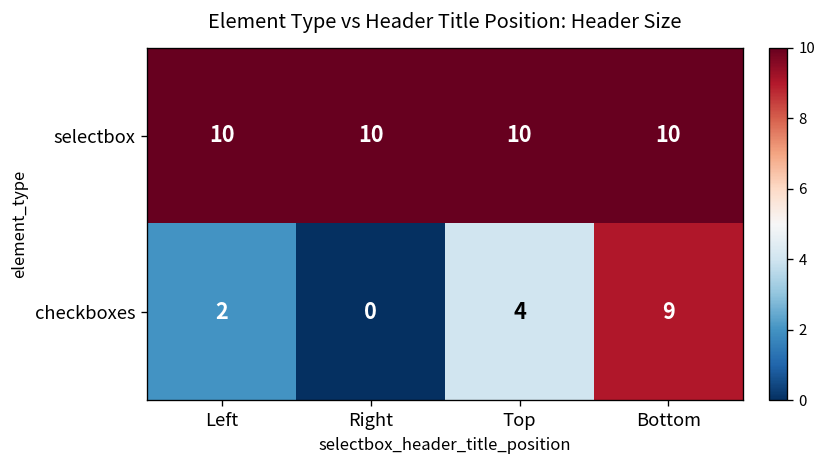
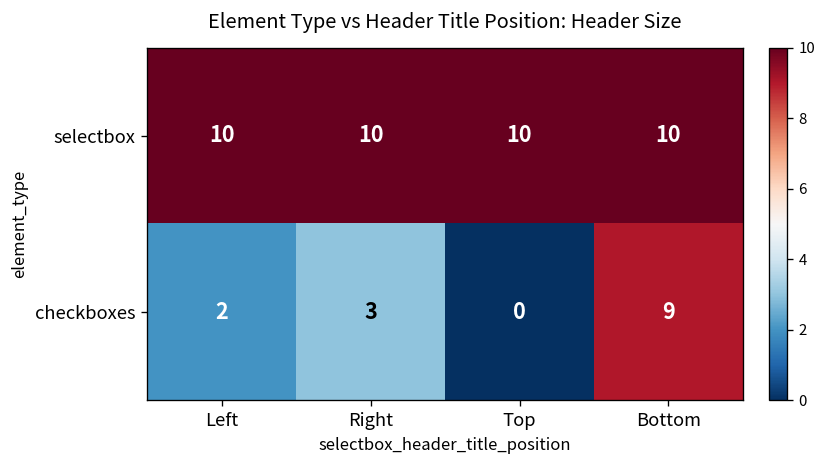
checkboxes, Right: 0 -> 3
checkboxes, Top: 4 -> 0
